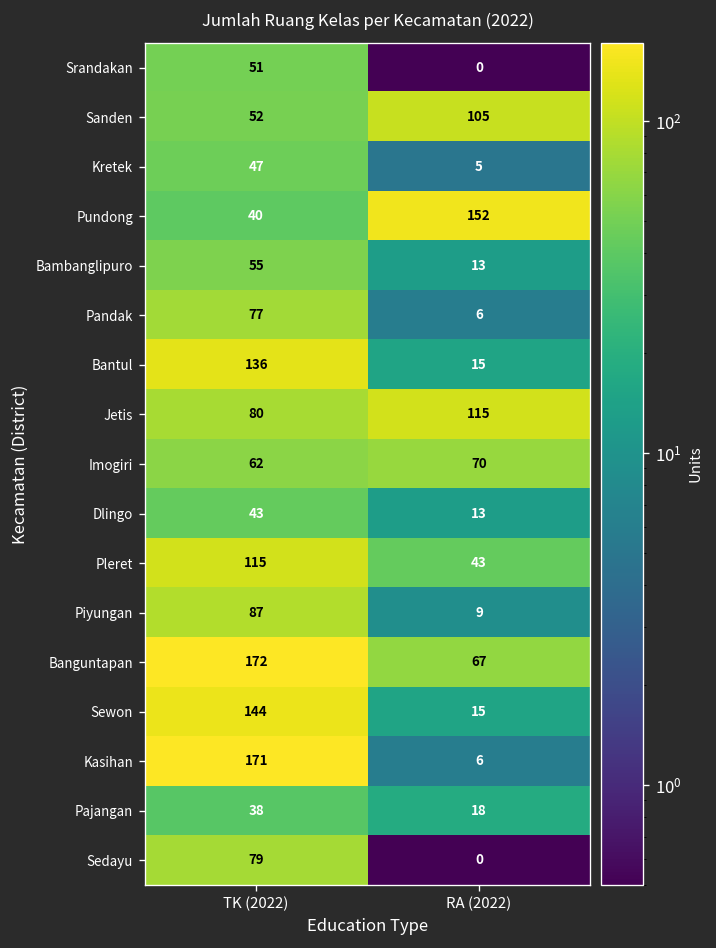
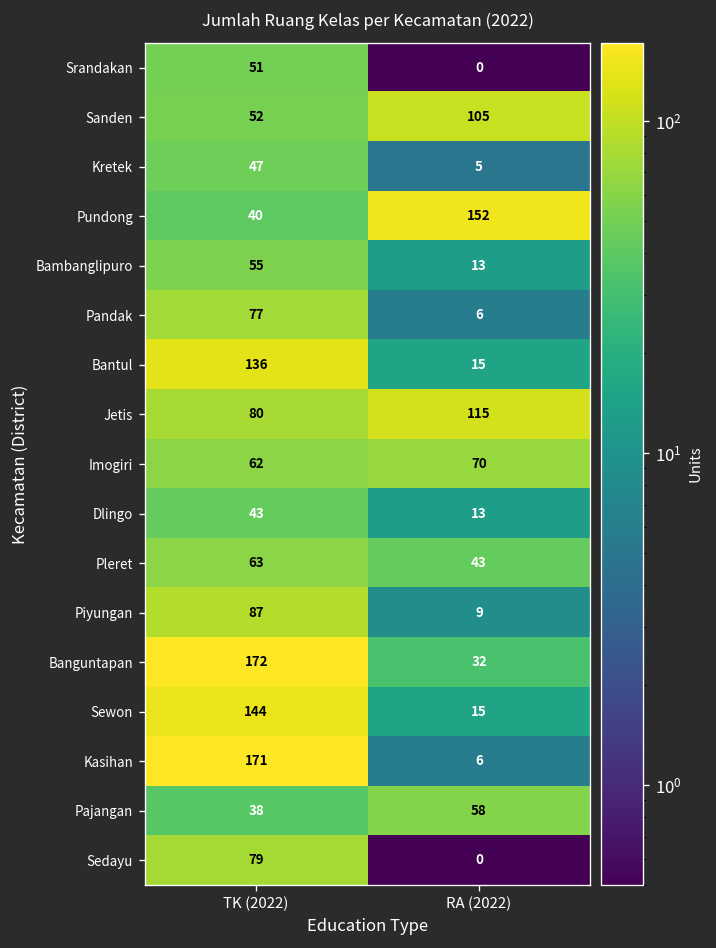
Pleret, TK (2022): 115 -> 63
Banguntapan, RA (2022): 67 -> 32
Pajangan, RA (2022): 18 -> 58
